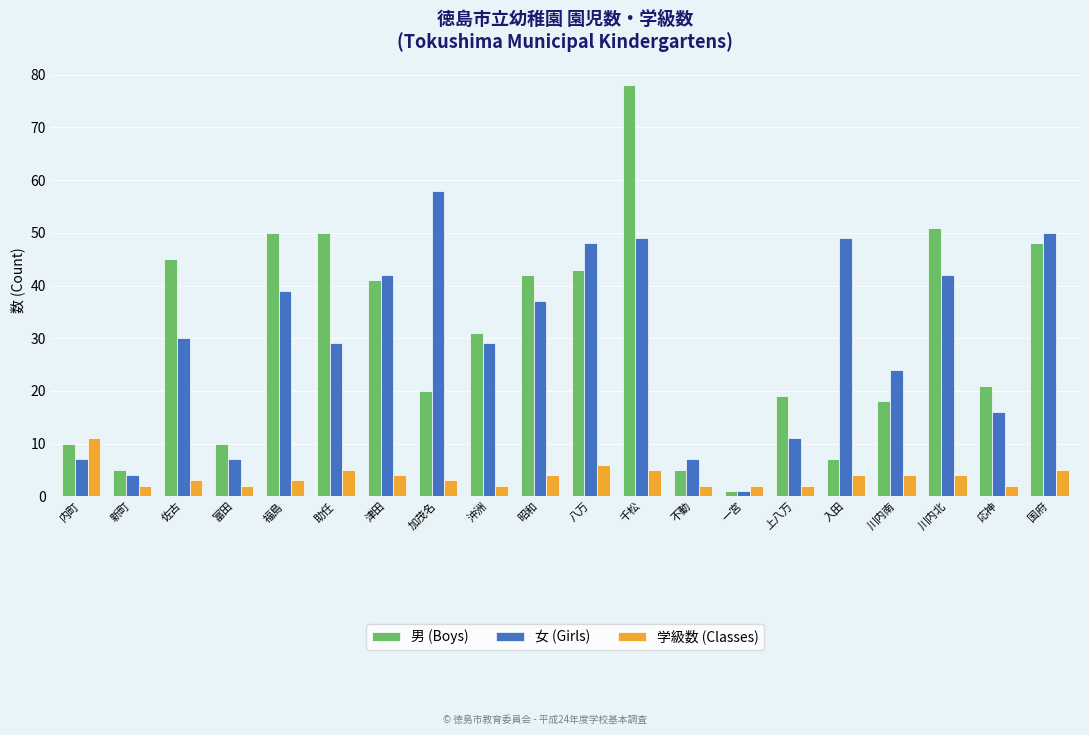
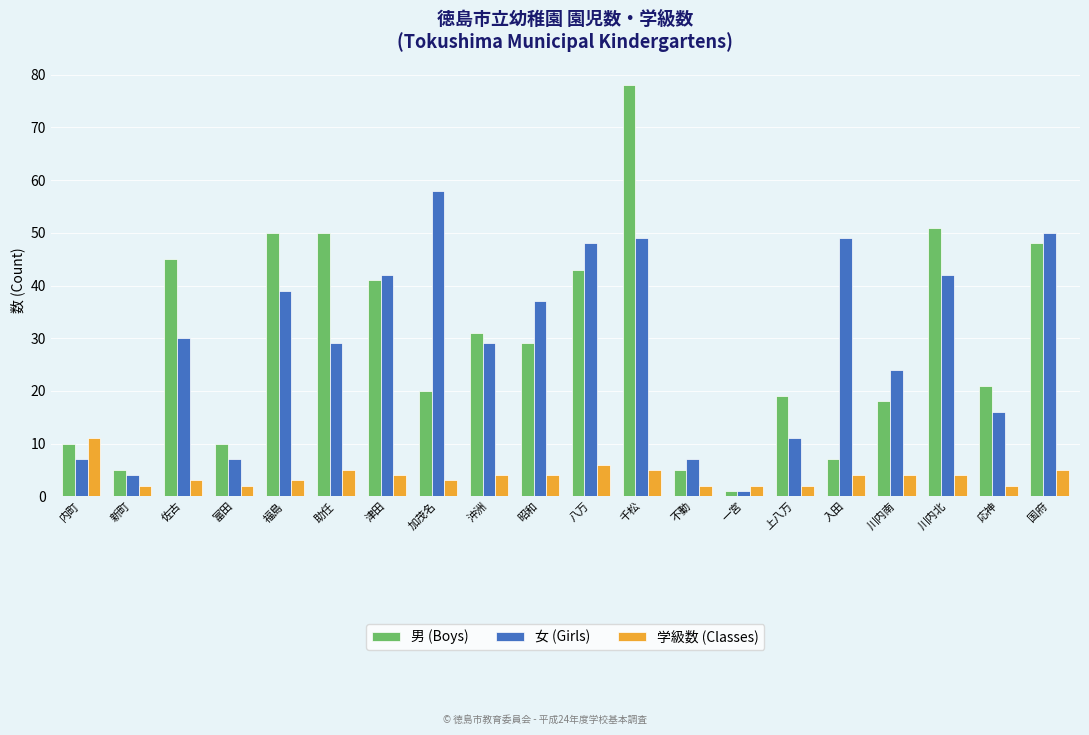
学級数 (Classes), 沖洲: 2 -> 4
男 (Boys), 昭和: 42 -> 29
